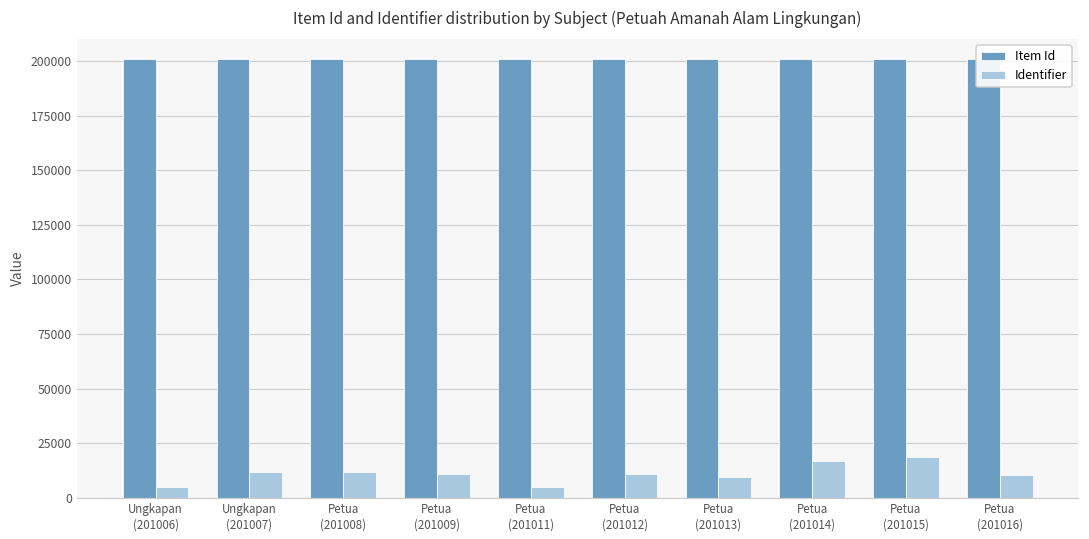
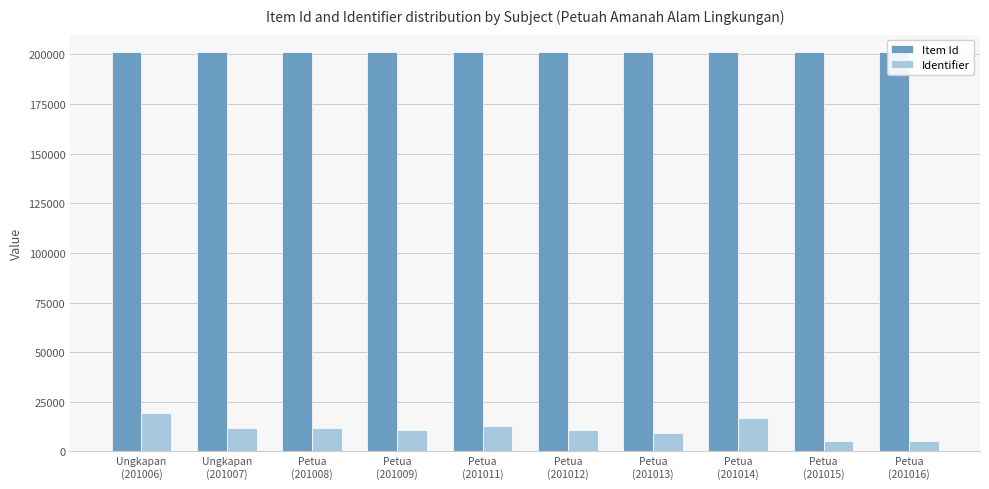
Identifier, Ungkapan (201006): 5000 -> 19000
Identifier, Petua (201011): 5000 -> 13000
Identifier, Petua (201015): 19000 -> 5000
Identifier, Petua (201016): 10000 -> 5000
